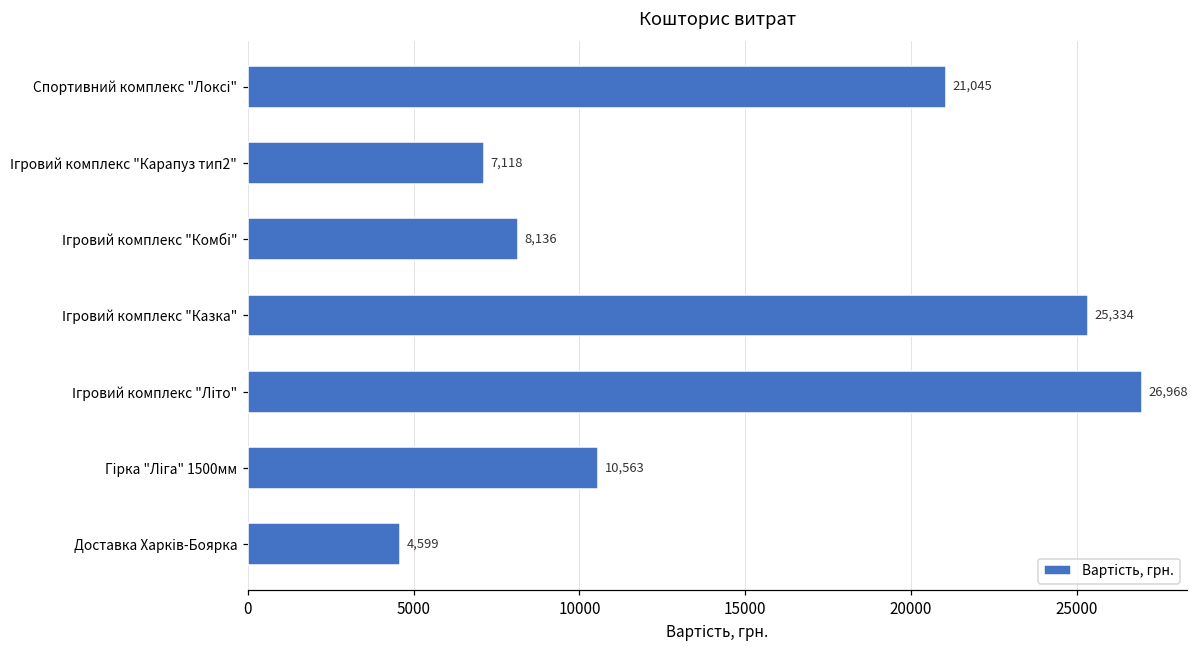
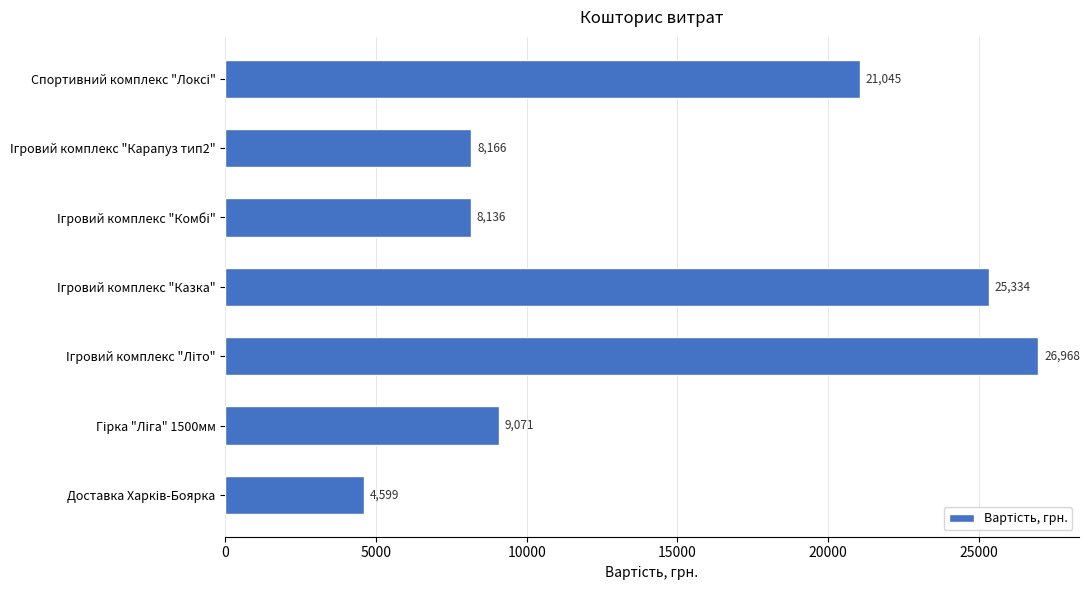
Ігровий комплекс "Карапуз тип2": 7,118 -> 8,166
Гірка "Ліга" 1500мм: 10,563 -> 9,071
